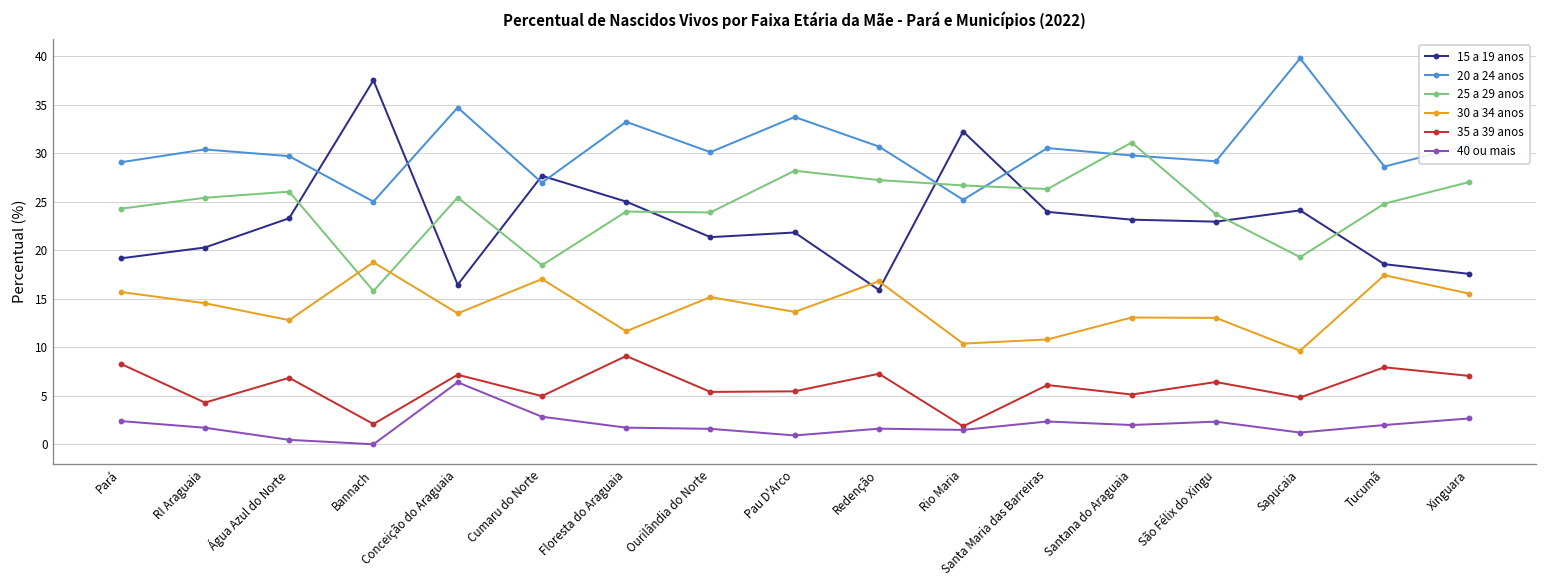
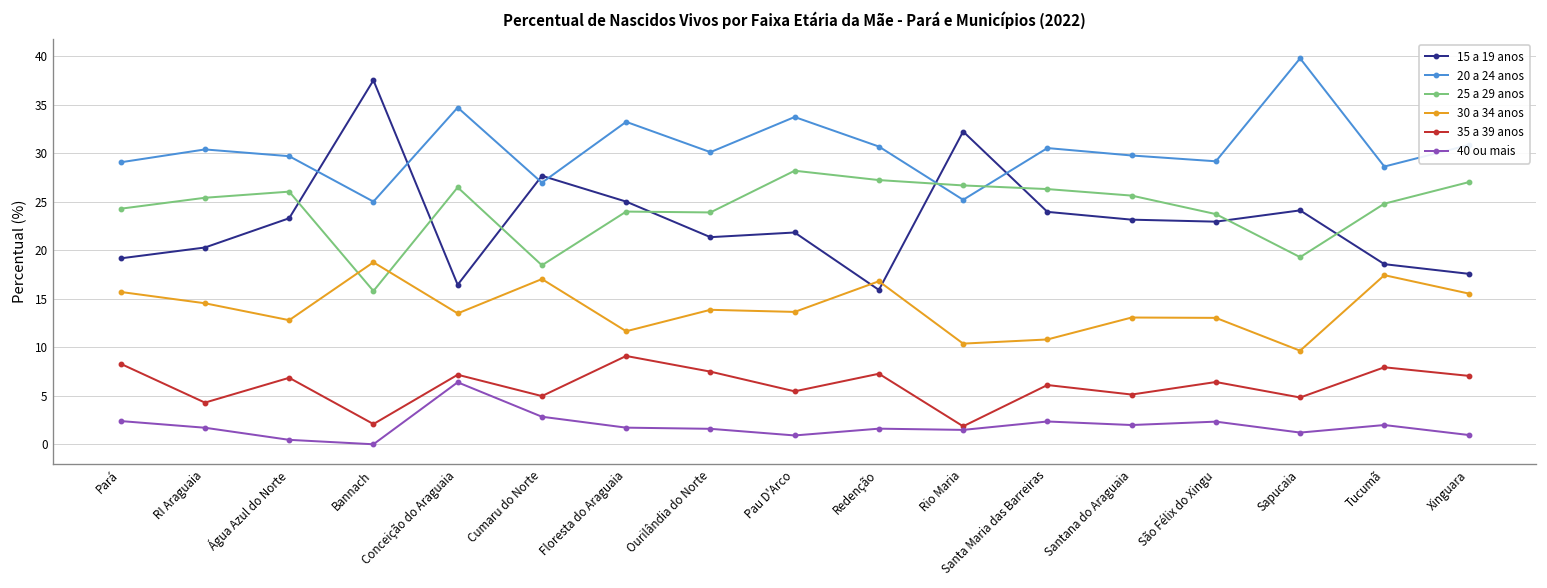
25 a 29 anos, Conceição do Araguaia: 25 -> 26
30 a 34 anos, Ourilândia do Norte: 15 -> 14
35 a 39 anos, Ourilândia do Norte: 5 -> 7
25 a 29 anos, Santana do Araguaia: 31 -> 26
40 ou mais, Xinguara: 3 -> 1
